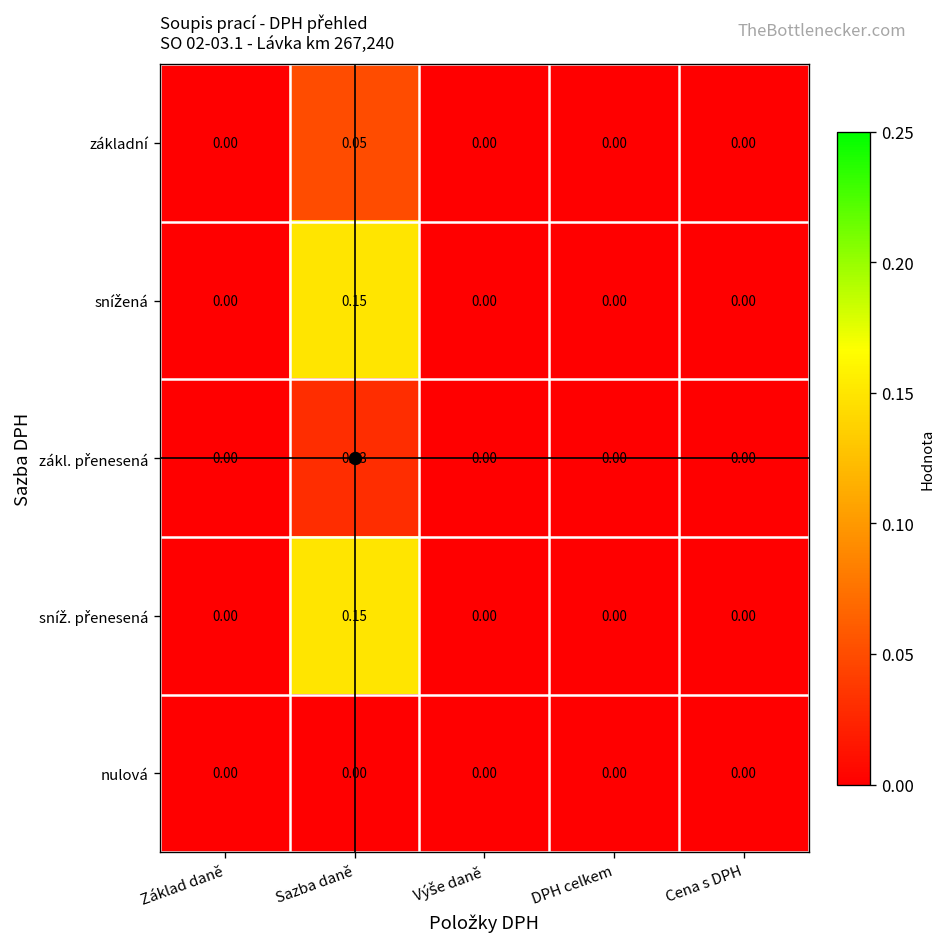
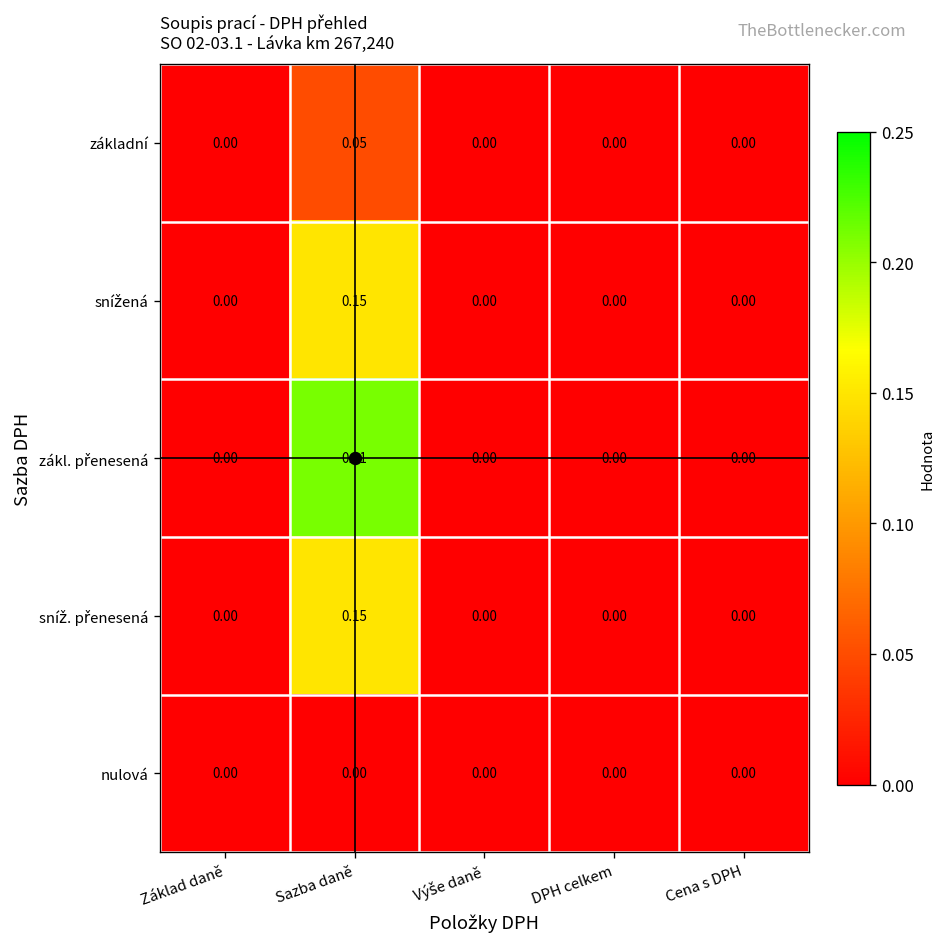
zákl. přenesená, Sazba daně: 0.03 -> 0.21
